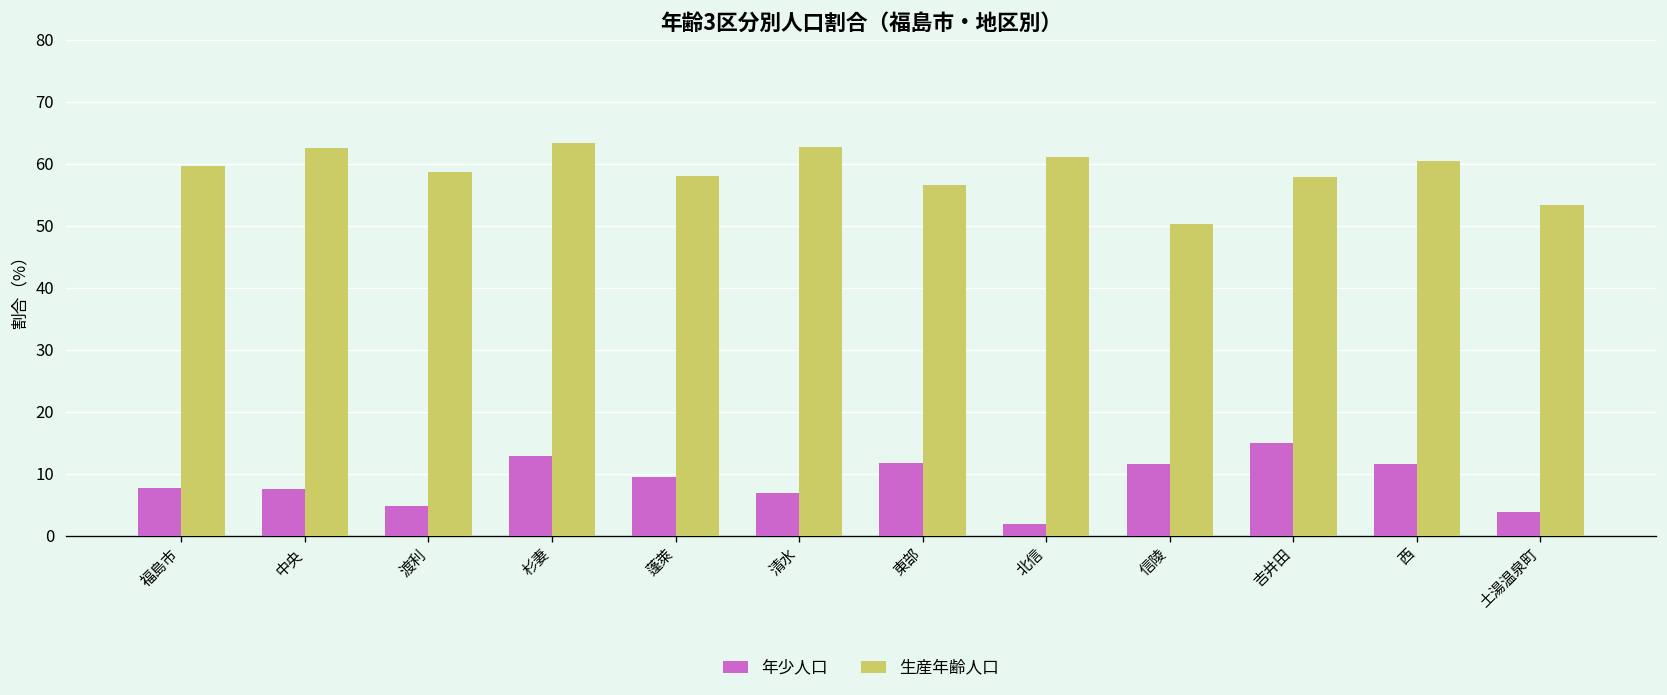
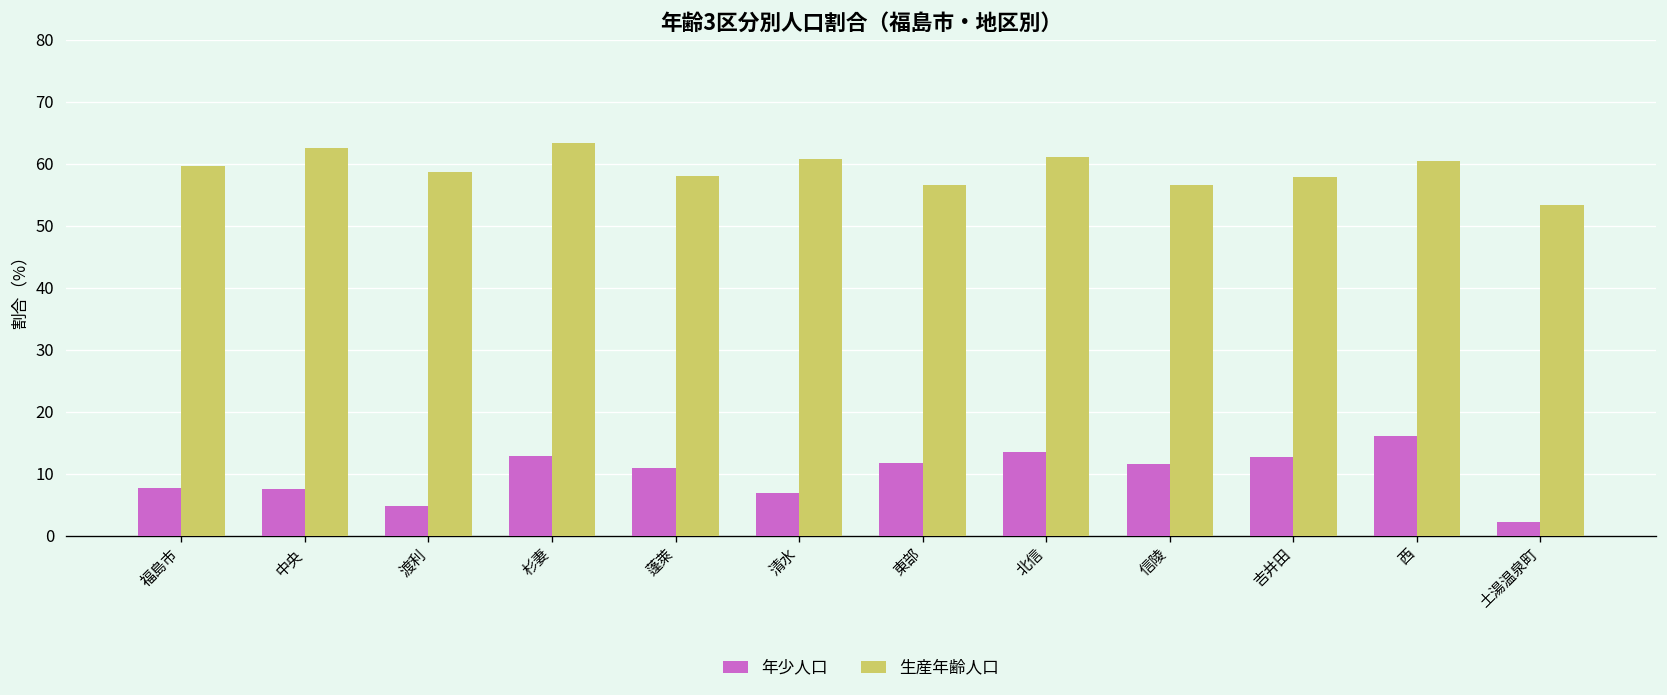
年少人口, 蓬萊: 9 -> 11
生産年齢人口, 清水: 63 -> 61
年少人口, 北信: 2 -> 13
生産年齢人口, 信陵: 50 -> 57
年少人口, 吉井田: 15 -> 13
年少人口, 西: 12 -> 16
年少人口, 土湯温泉町: 4 -> 2
